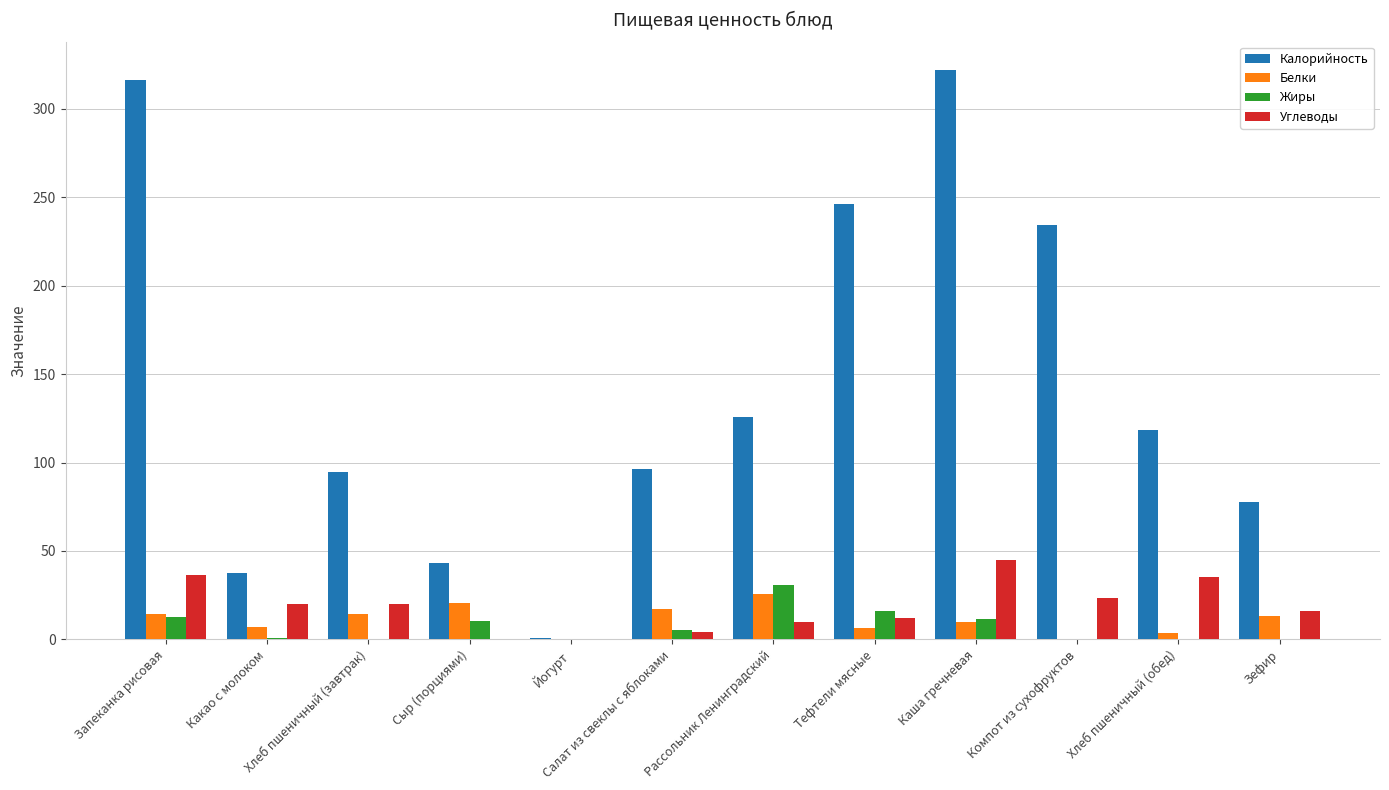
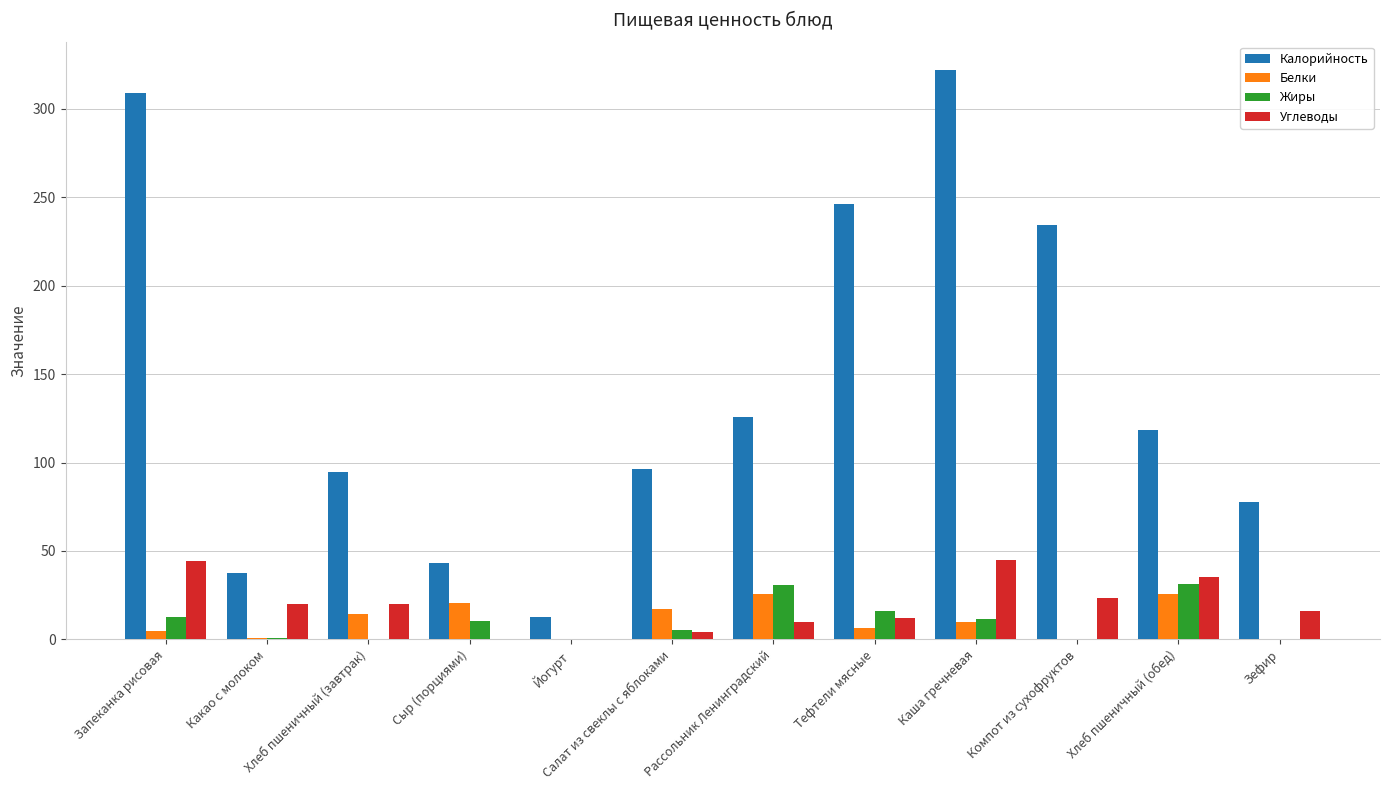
Калорийность, Запеканка рисовая: 316 -> 309
Белки, Запеканка рисовая: 14 -> 5
Углеводы, Запеканка рисовая: 36 -> 44
Белки, Какао с молоком: 7 -> 1
Калорийность, Йогурт: 1 -> 12
Белки, Хлеб пшеничный (обед): 4 -> 26
Жиры, Хлеб пшеничный (обед): 0 -> 31
Белки, Зефир: 13 -> 0
